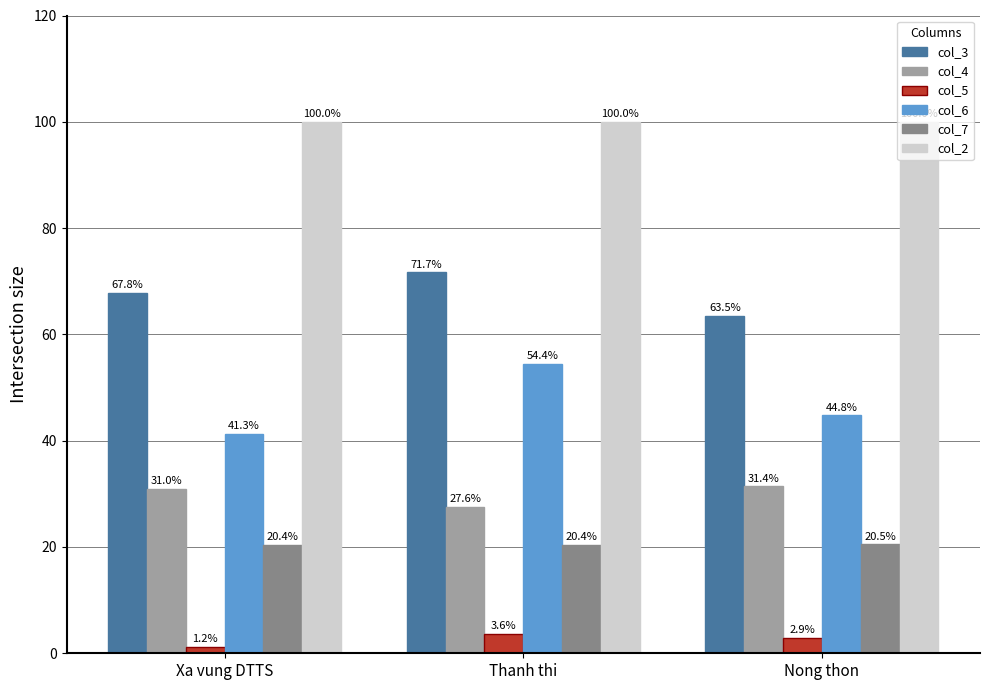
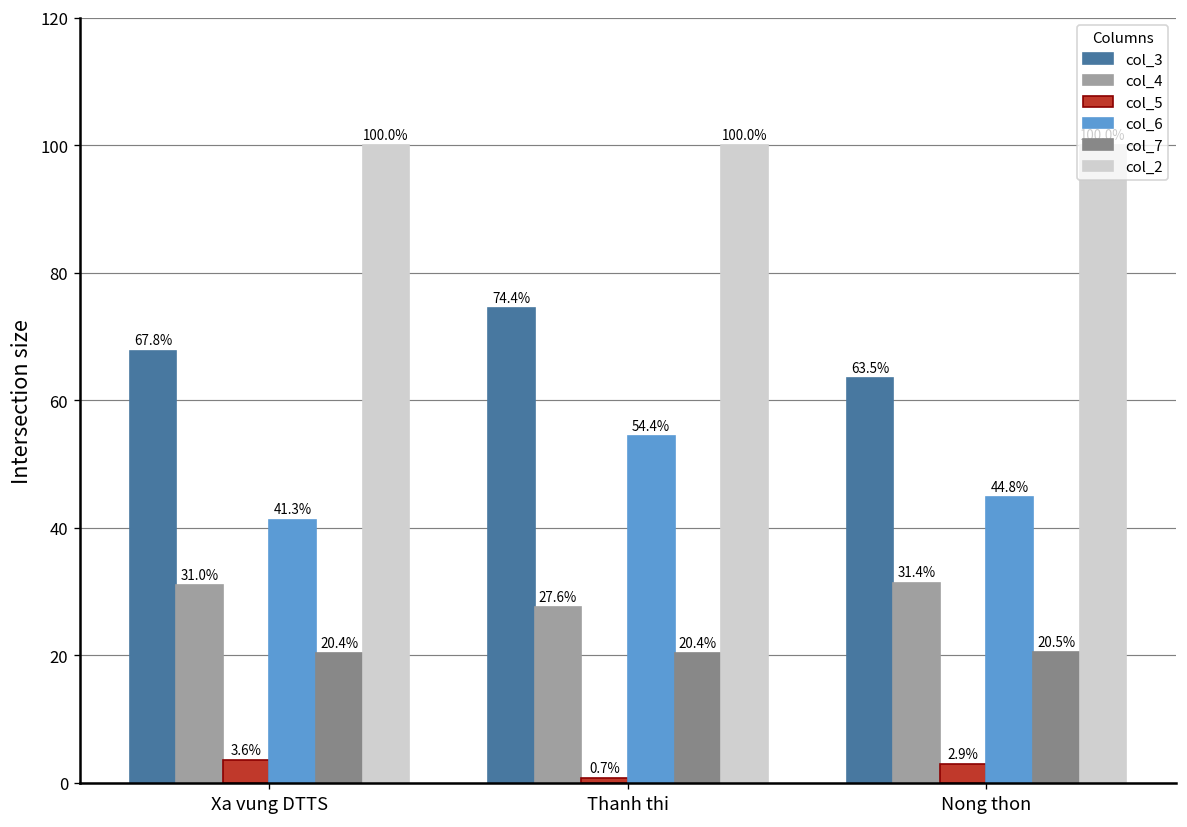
col_5, Xa vung DTTS: 1.2% -> 3.6%
col_3, Thanh thi: 71.7% -> 74.4%
col_5, Thanh thi: 3.6% -> 0.7%
